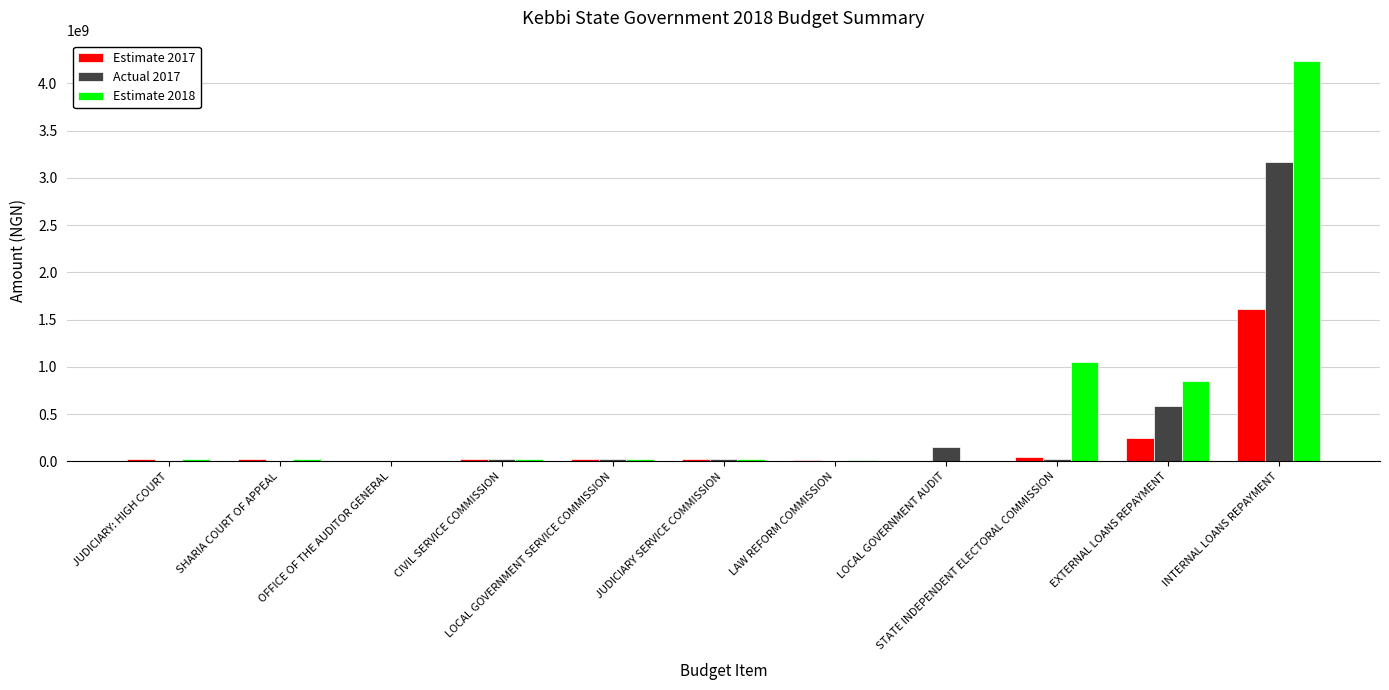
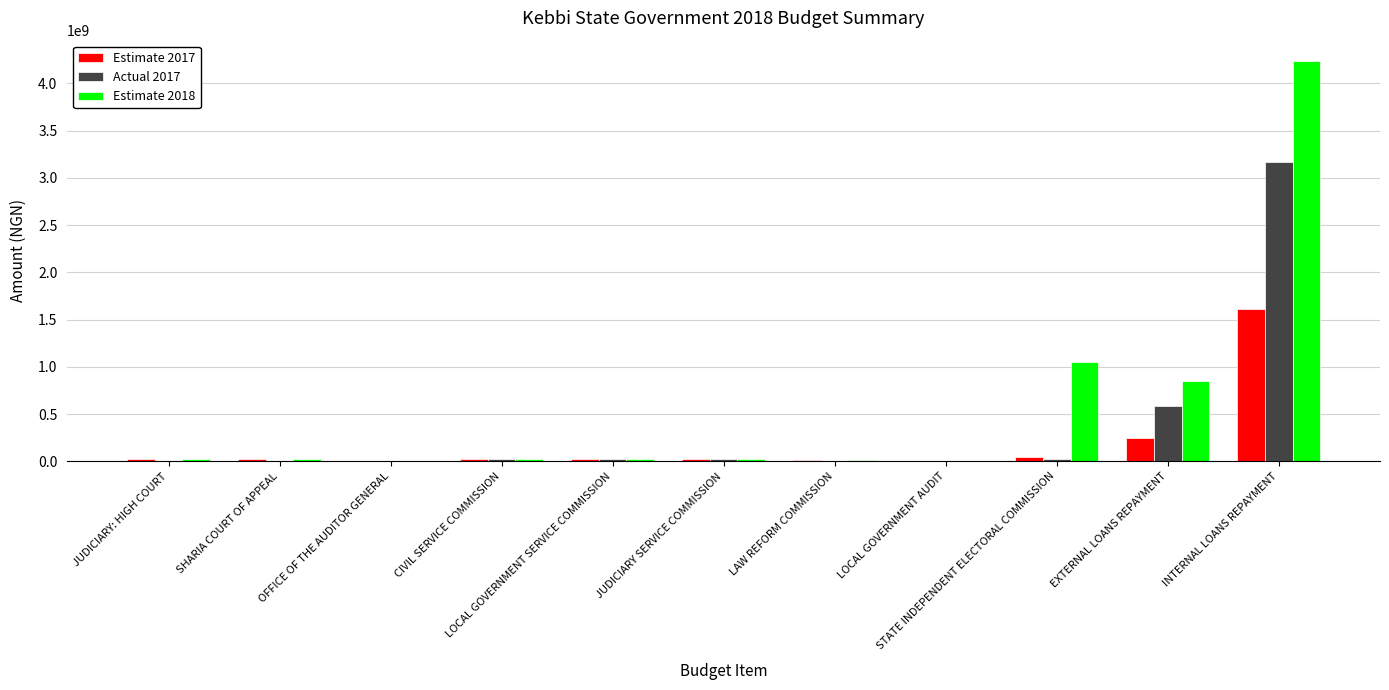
Actual 2017, LOCAL GOVERNMENT AUDIT: 200000000 -> 0
